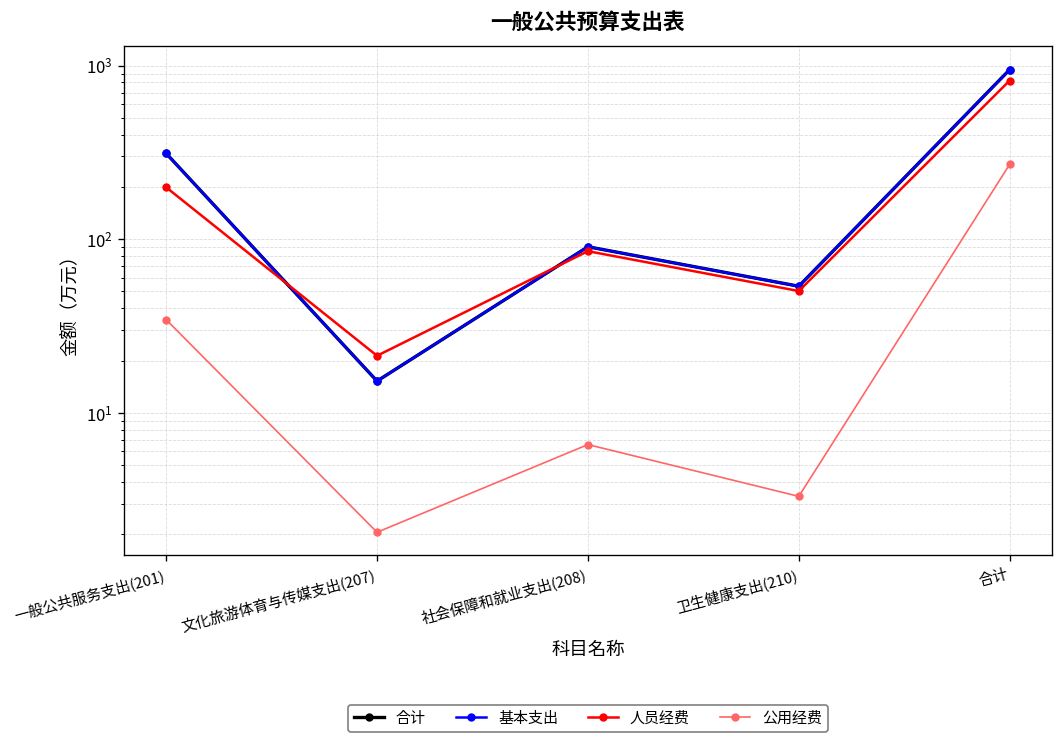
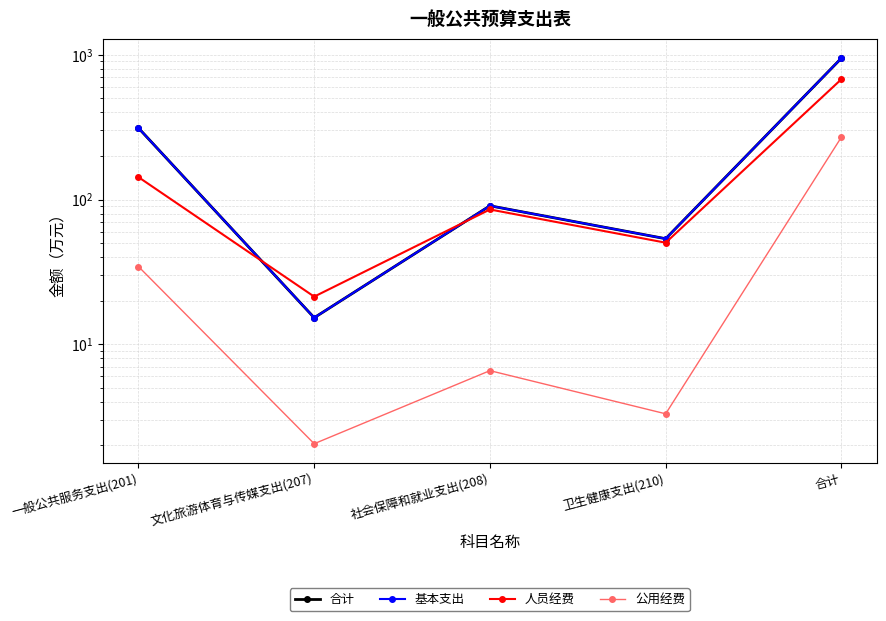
人员经费, 一般公共服务支出(201): 200 -> 140
人员经费, 合计: 800 -> 700
